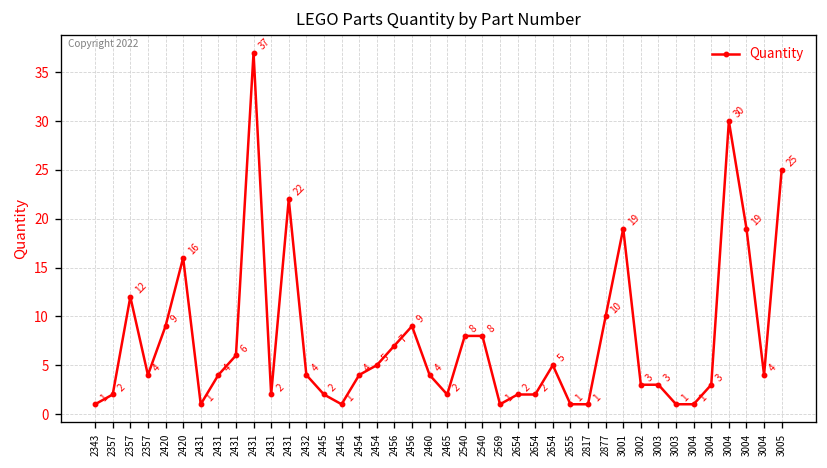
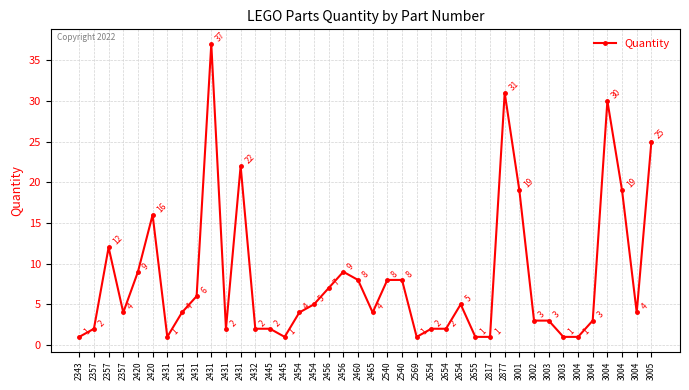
2432: 4 -> 2
2460: 4 -> 8
2465: 2 -> 4
2877: 10 -> 31
